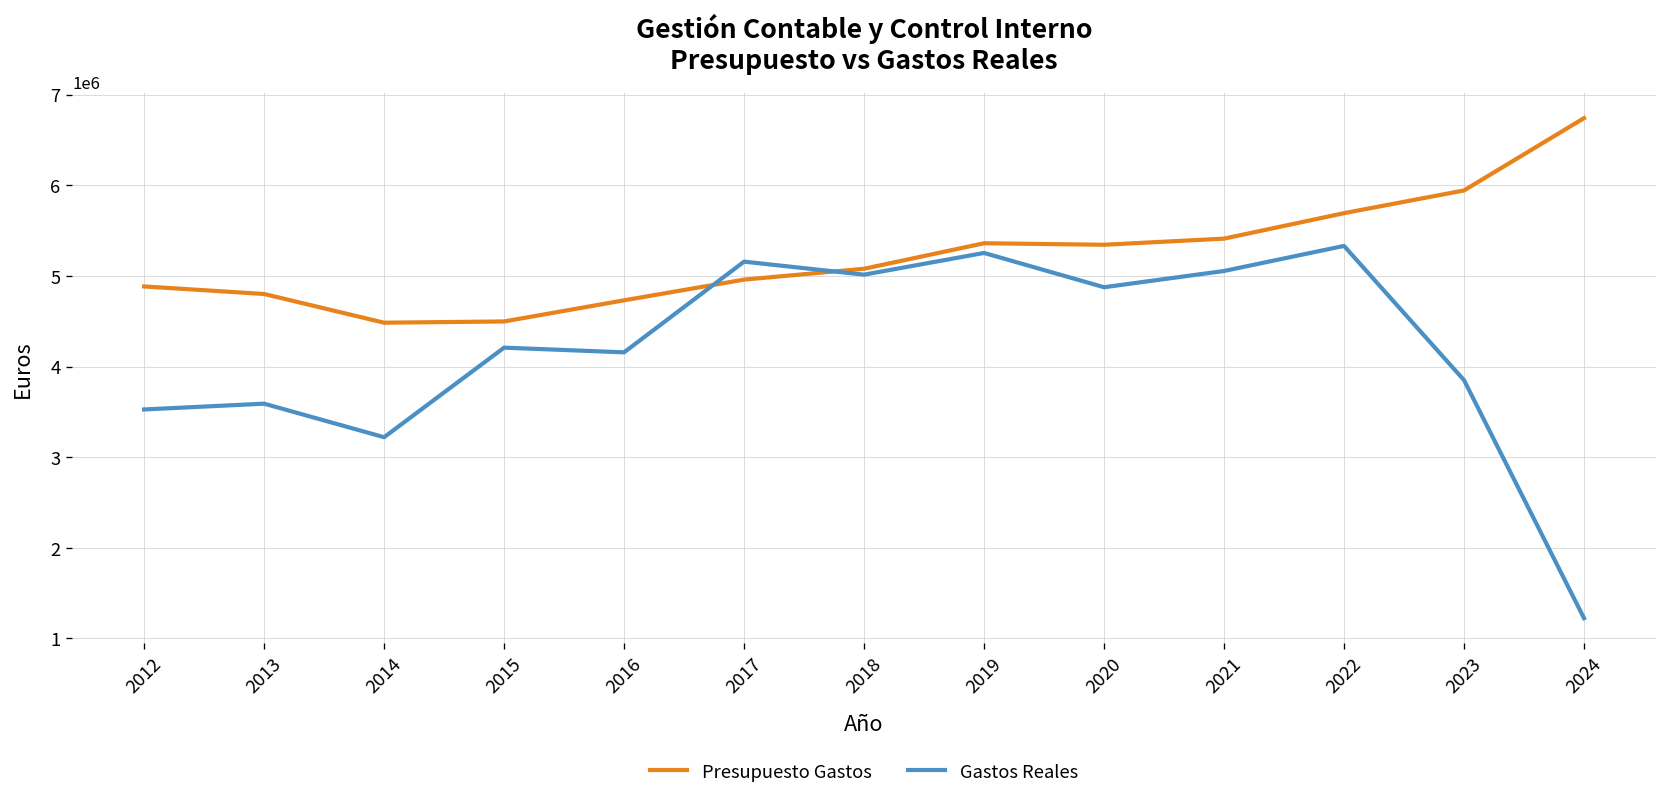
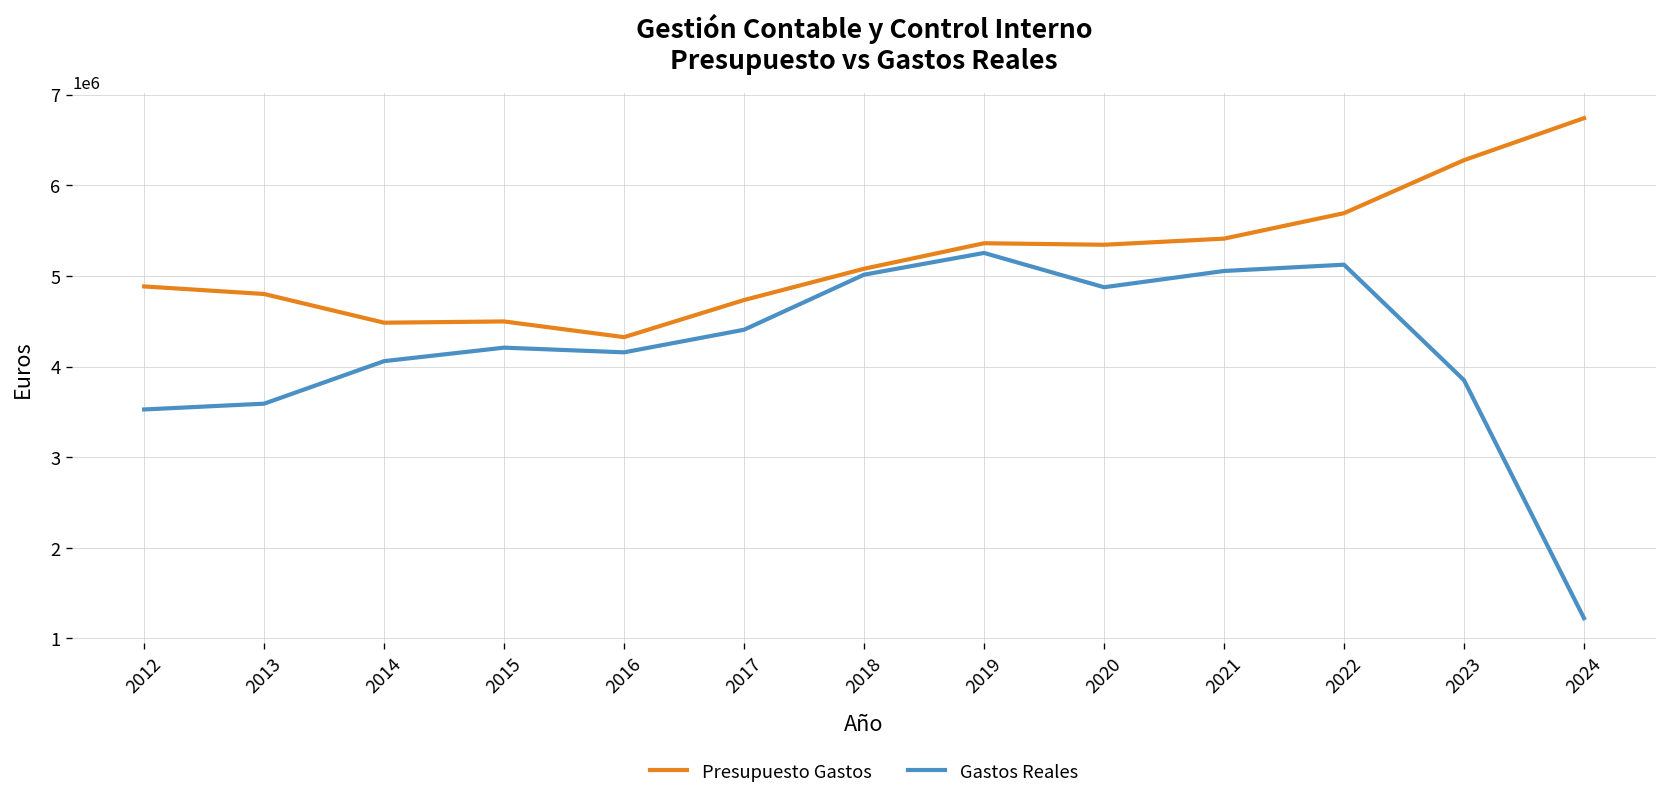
Gastos Reales, 2014: 3200000 -> 4100000
Presupuesto Gastos, 2016: 4700000 -> 4300000
Presupuesto Gastos, 2017: 5000000 -> 4700000
Gastos Reales, 2017: 5200000 -> 4400000
Gastos Reales, 2022: 5300000 -> 5100000
Presupuesto Gastos, 2023: 5900000 -> 6300000
